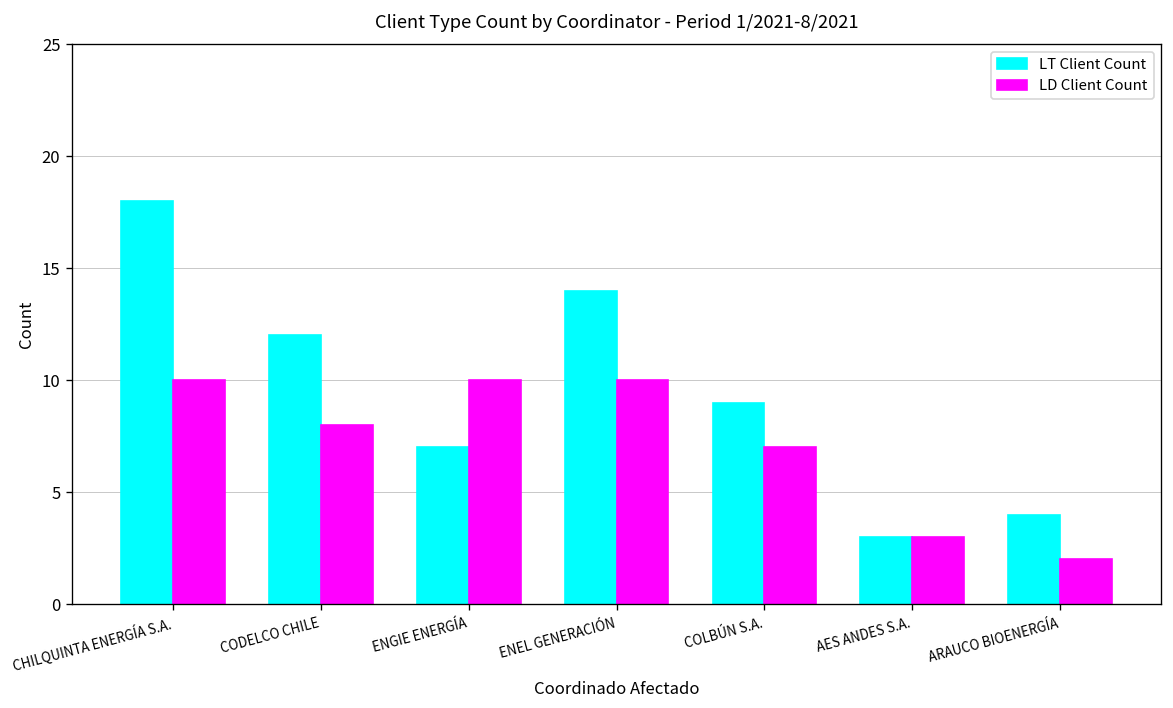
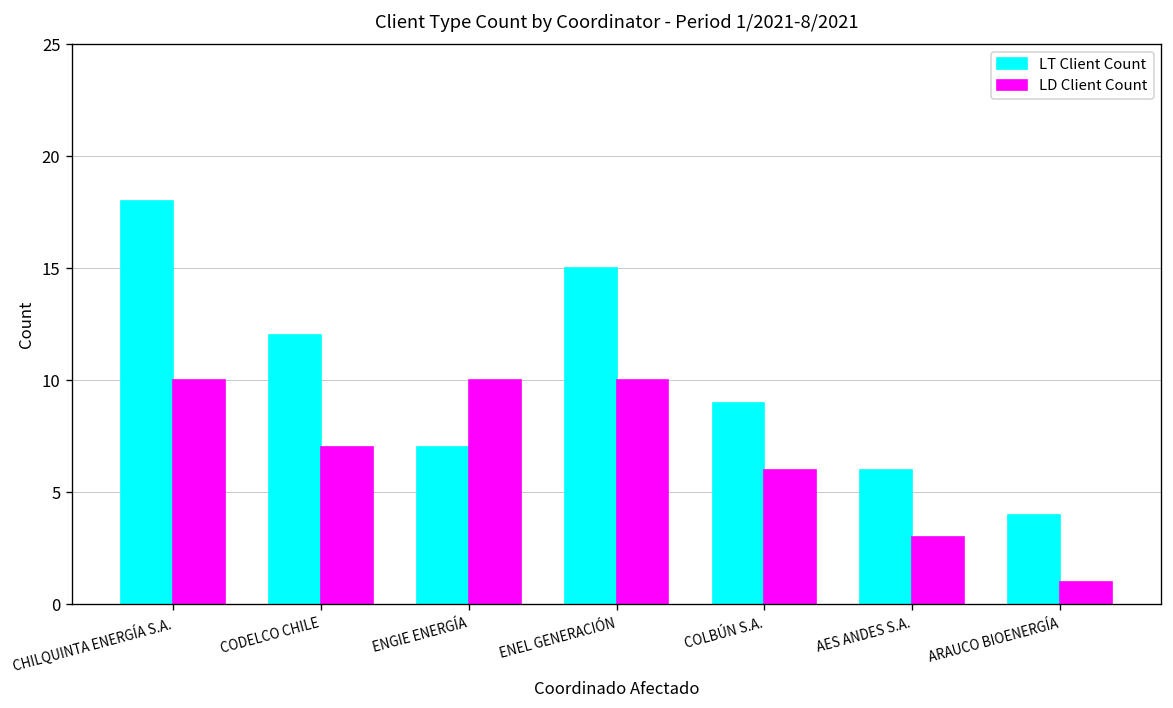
LD Client Count, CODELCO CHILE: 8 -> 7
LT Client Count, ENEL GENERACIÓN: 14 -> 15
LD Client Count, COLBÚN S.A.: 7 -> 6
LT Client Count, AES ANDES S.A.: 3 -> 6
LD Client Count, ARAUCO BIOENERGÍA: 2 -> 1
